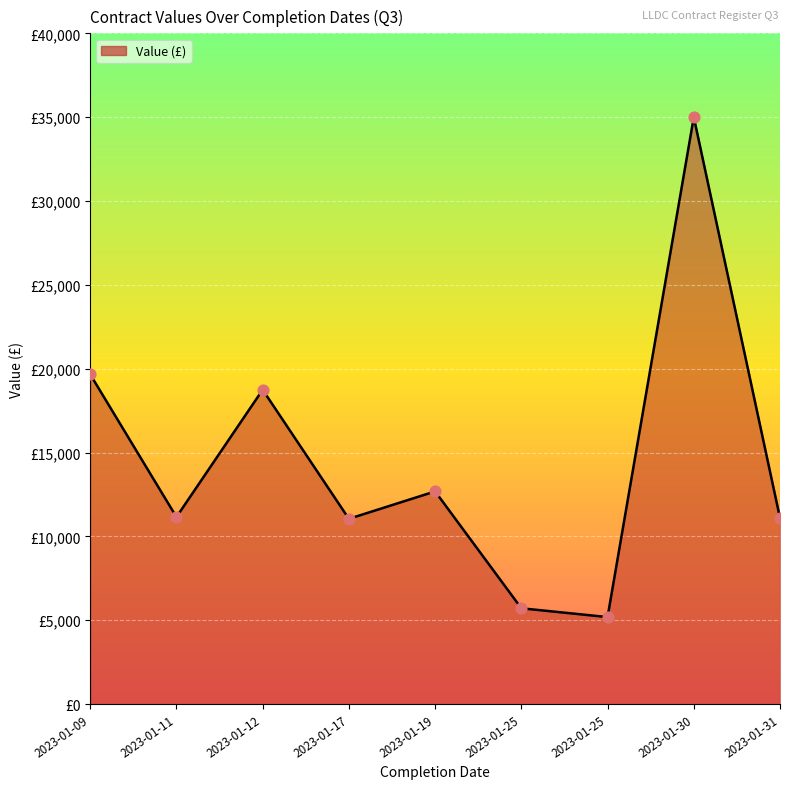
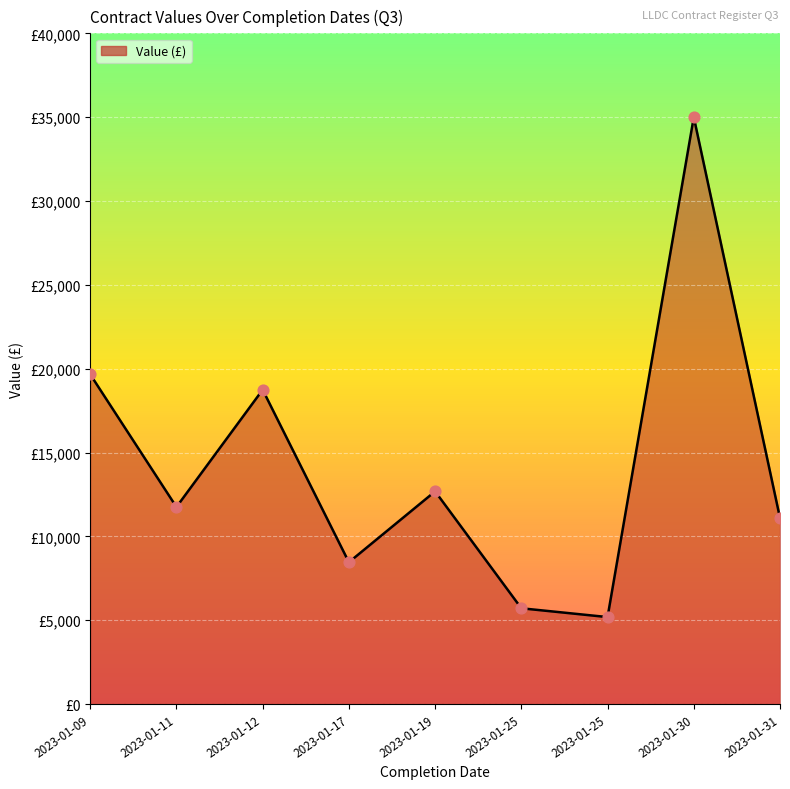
2023-01-11: £11,200 -> £11,800
2023-01-17: £11,000 -> £8,500
